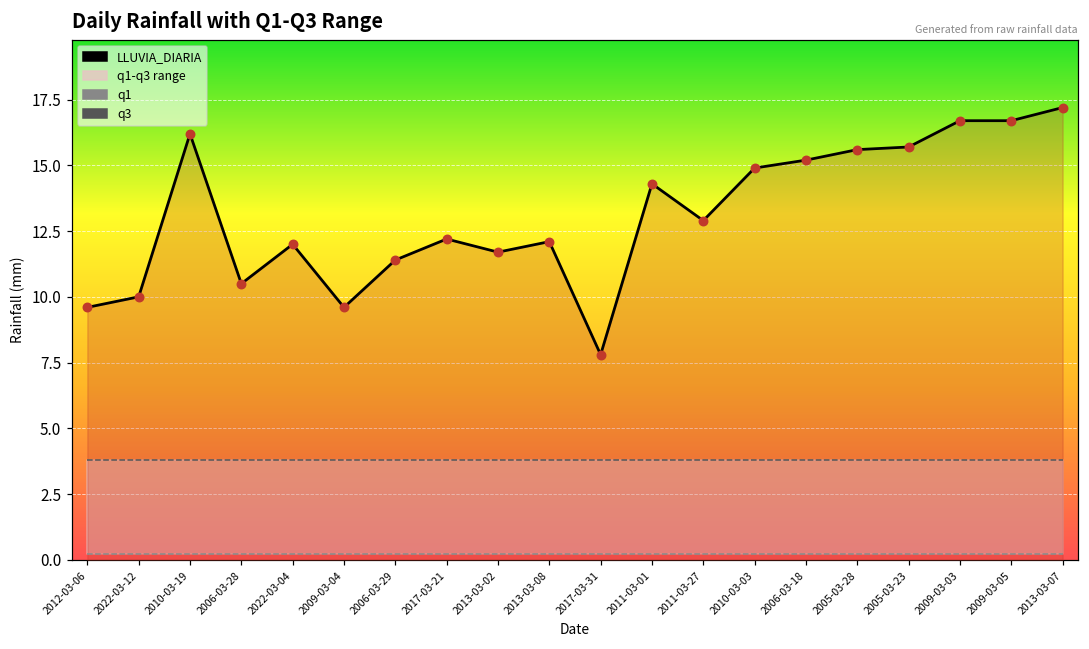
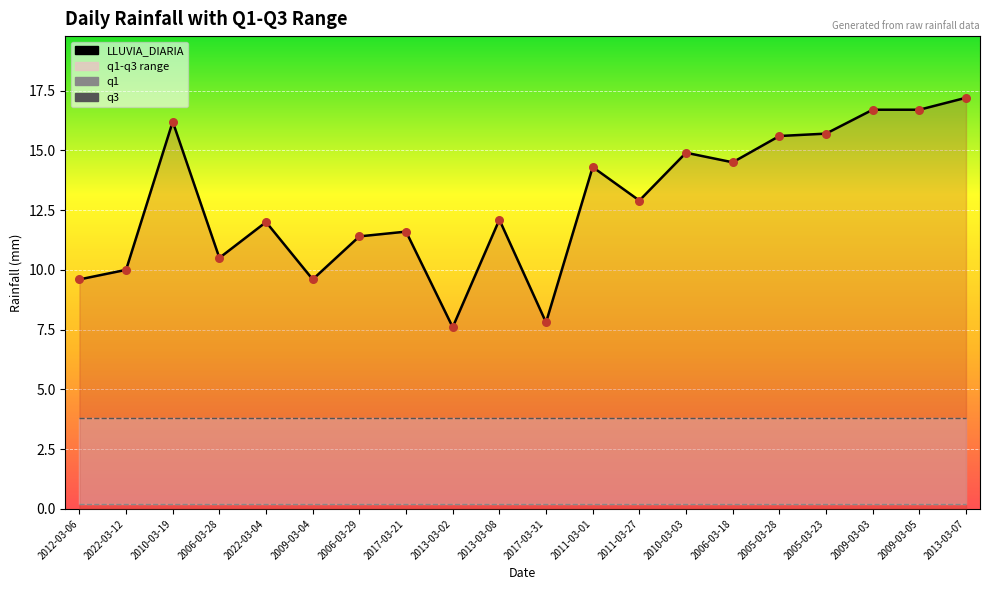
LLUVIA_DIARIA, 2017-03-21: 12.2 -> 11.6
LLUVIA_DIARIA, 2013-03-02: 11.7 -> 7.6
LLUVIA_DIARIA, 2006-03-18: 15.2 -> 14.5
